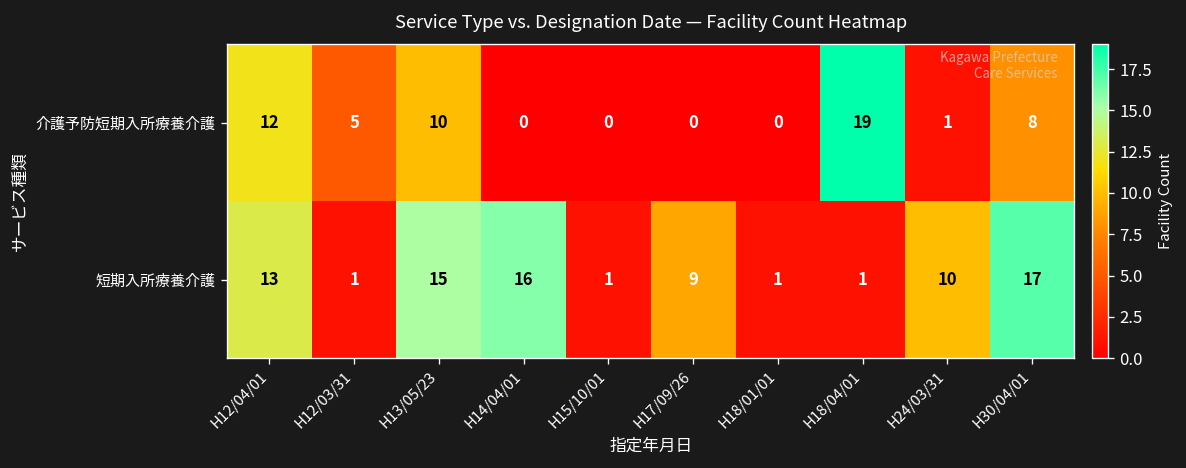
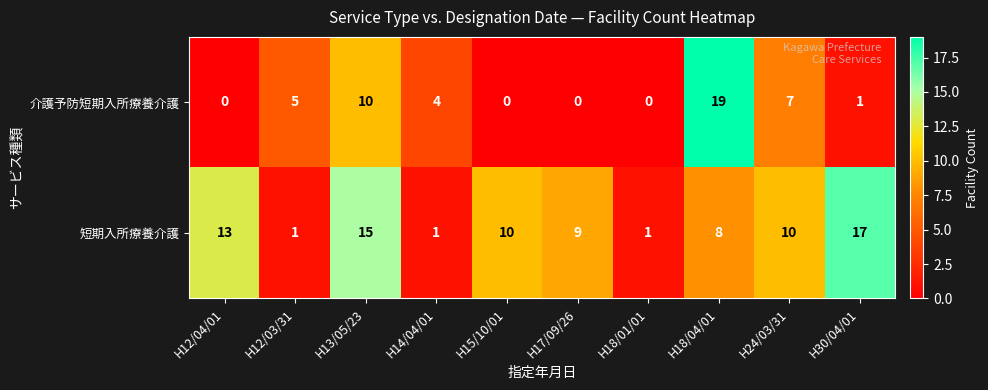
介護予防短期入所療養介護, H12/04/01: 12 -> 0
介護予防短期入所療養介護, H14/04/01: 0 -> 4
介護予防短期入所療養介護, H24/03/31: 1 -> 7
介護予防短期入所療養介護, H30/04/01: 8 -> 1
短期入所療養介護, H14/04/01: 16 -> 1
短期入所療養介護, H15/10/01: 1 -> 10
短期入所療養介護, H18/04/01: 1 -> 8
